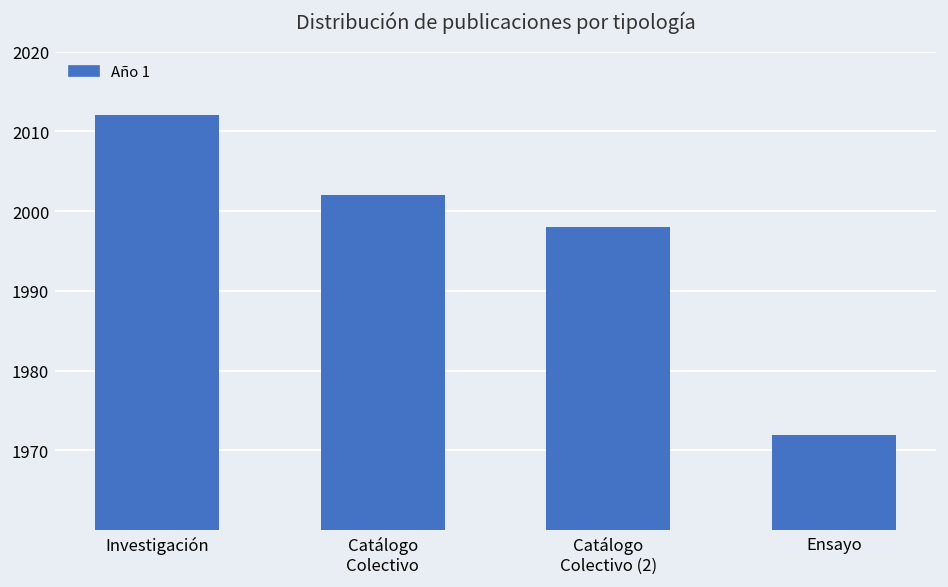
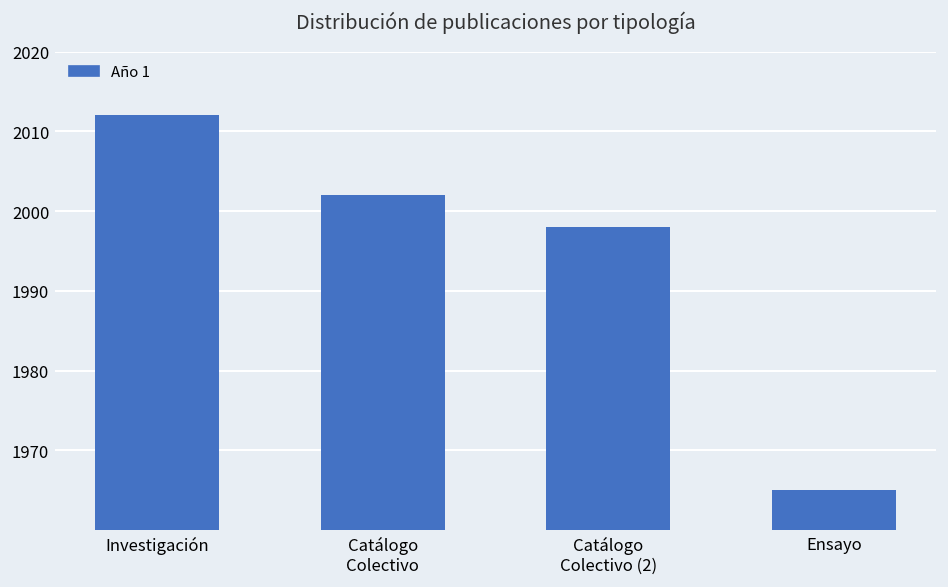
Ensayo: 1972 -> 1965
